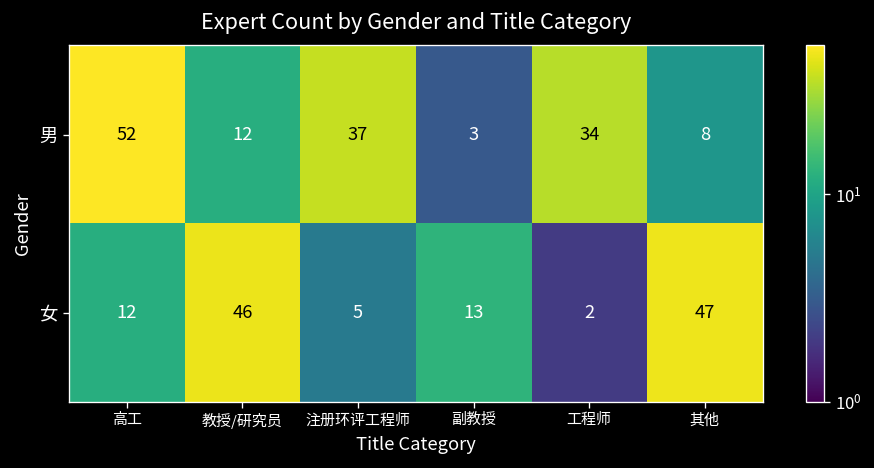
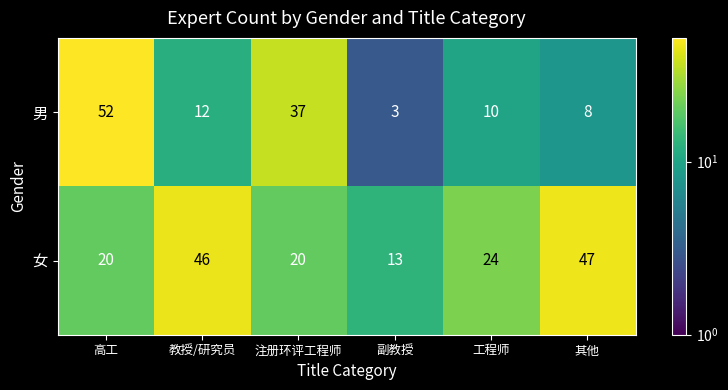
男, 工程师: 34 -> 10
女, 高工: 12 -> 20
女, 注册环评工程师: 5 -> 20
女, 工程师: 2 -> 24
